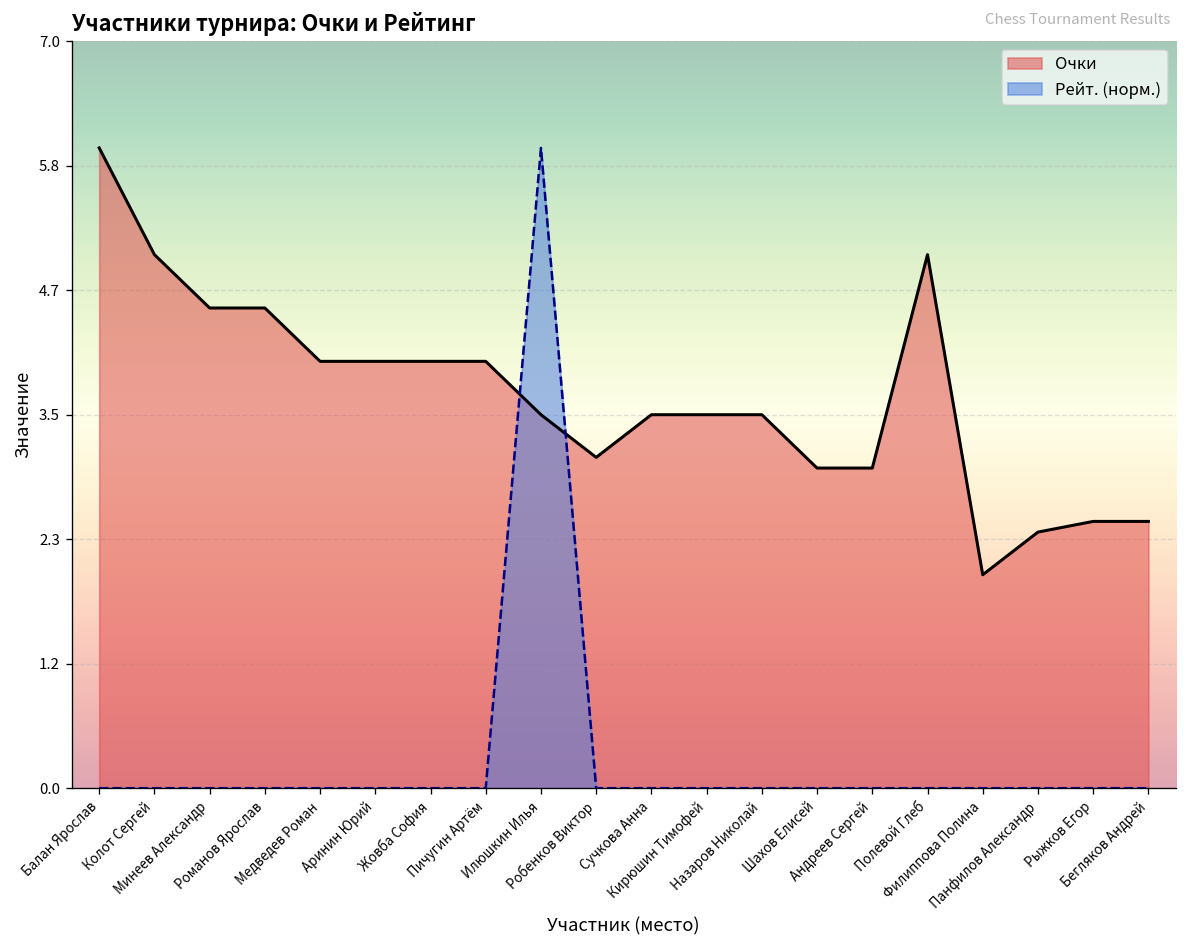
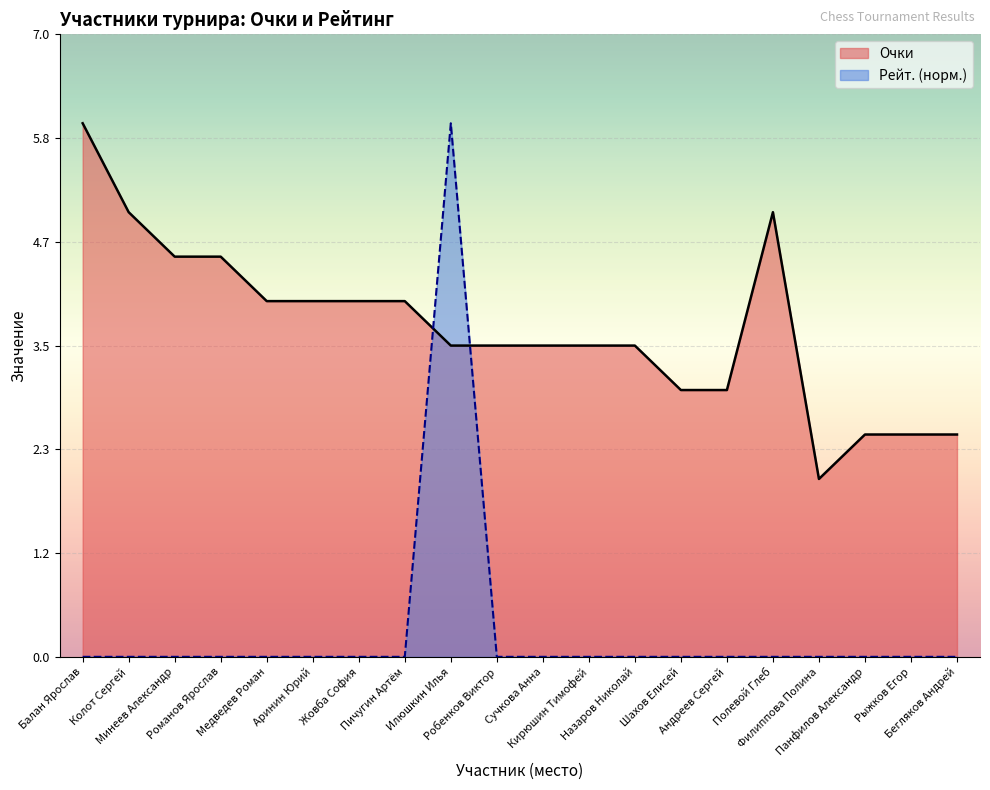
Очки, Робенков Виктор: 3.1 -> 3.5
Очки, Панфилов Александр: 2.4 -> 2.5
